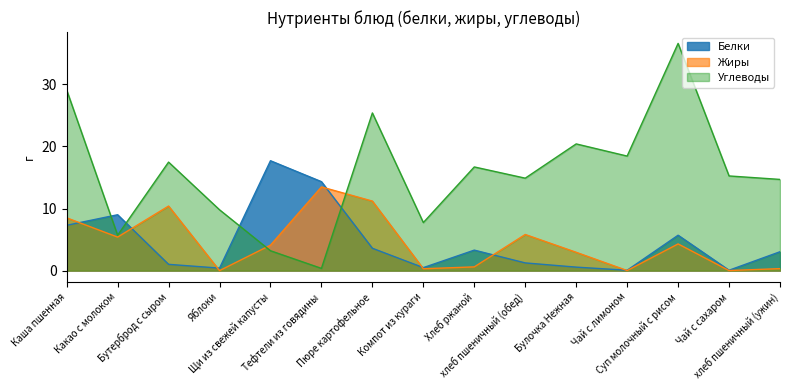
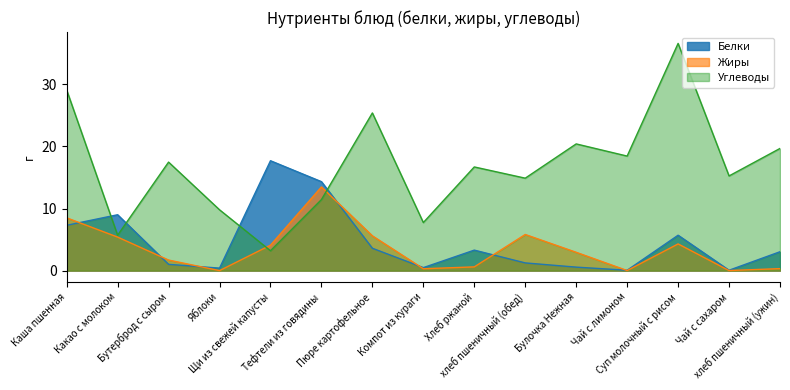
Жиры, Бутерброд с сыром: 10 -> 2
Углеводы, Тефтели из говядины: 0 -> 11
Жиры, Пюре картофельное: 11 -> 6
Углеводы, хлеб пшеничный (ужин): 15 -> 20
